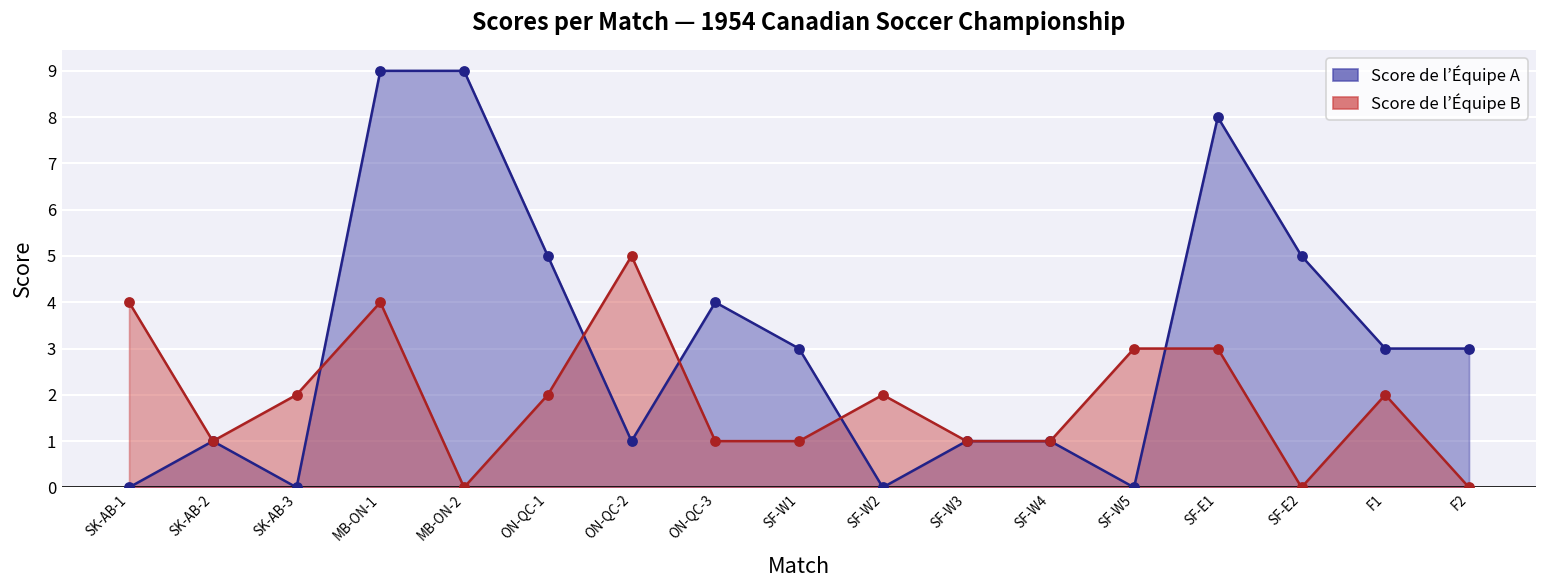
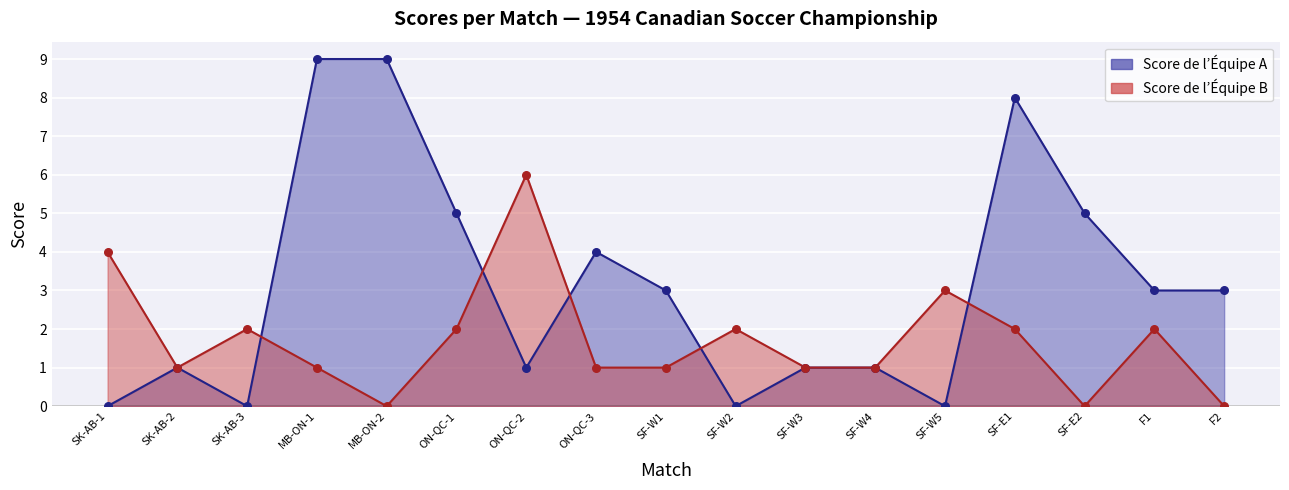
Score de l’Équipe B, MB-ON-1: 4 -> 1
Score de l’Équipe B, ON-QC-2: 5 -> 6
Score de l’Équipe B, SF-E1: 3 -> 2
